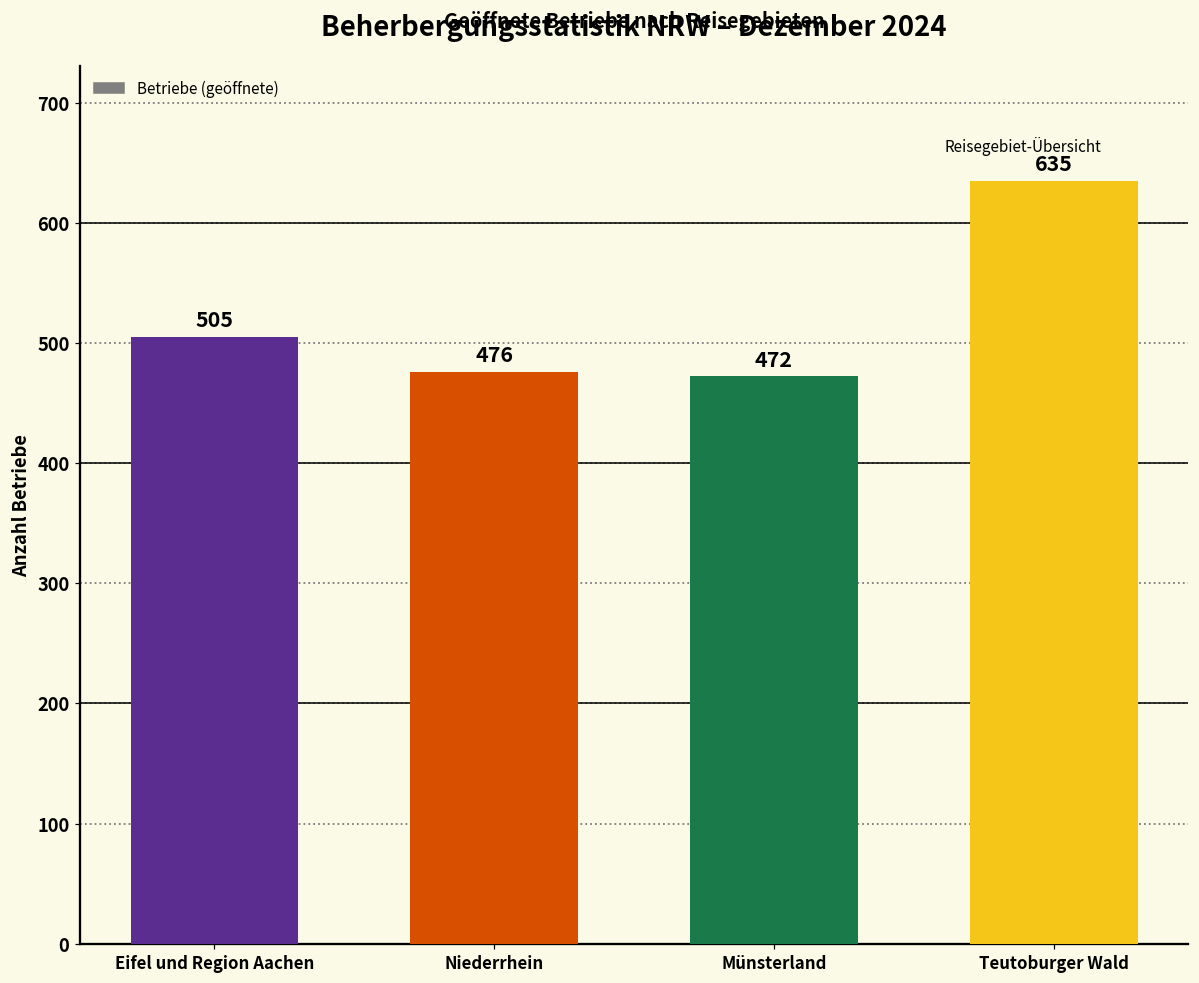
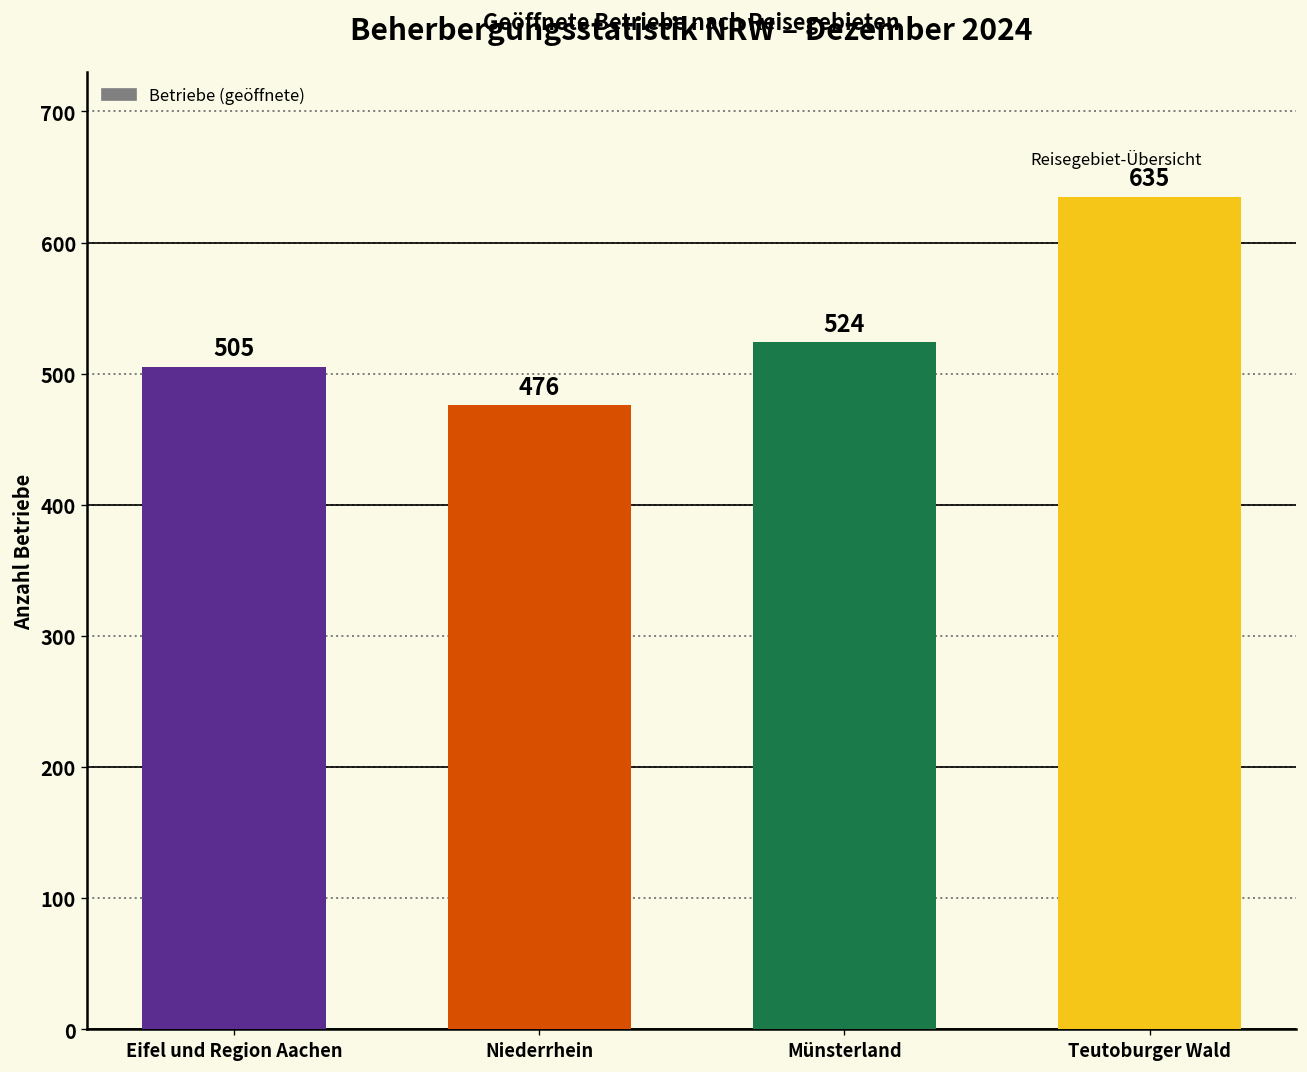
Münsterland: 472 -> 524
